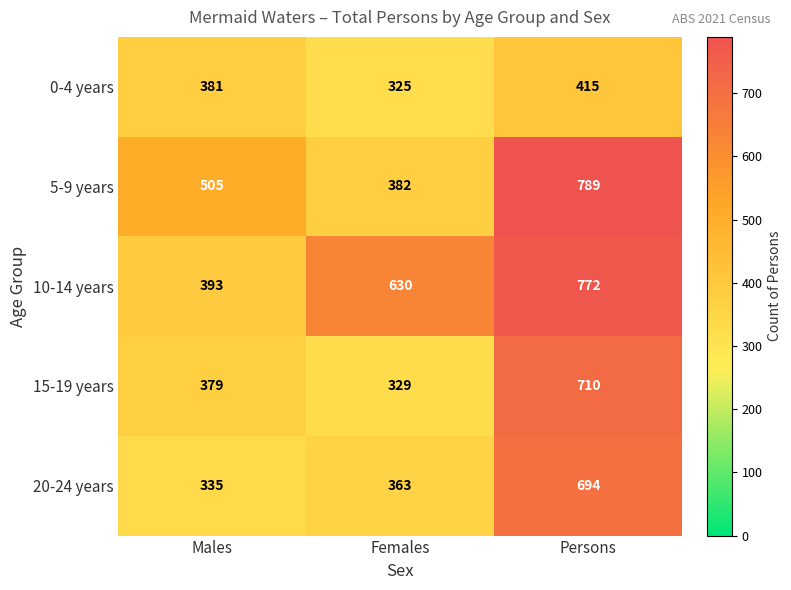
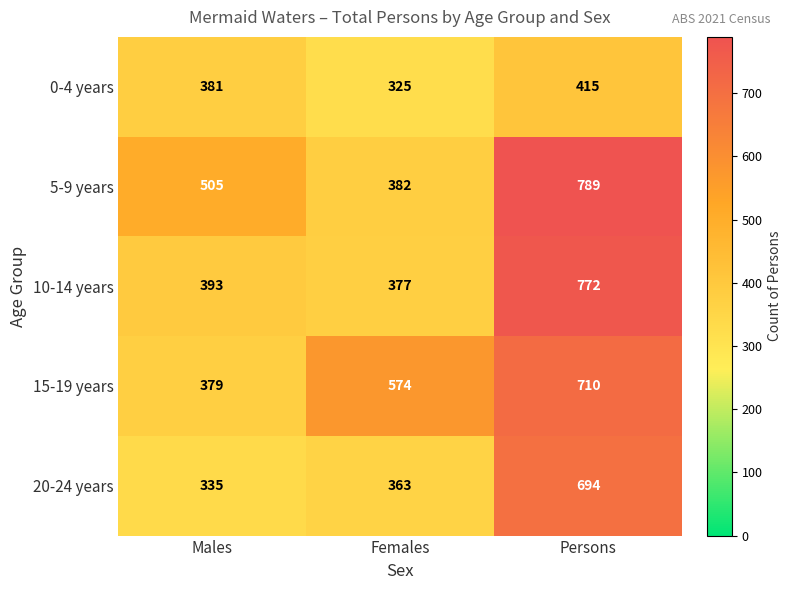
10-14 years, Females: 630 -> 377
15-19 years, Females: 329 -> 574
